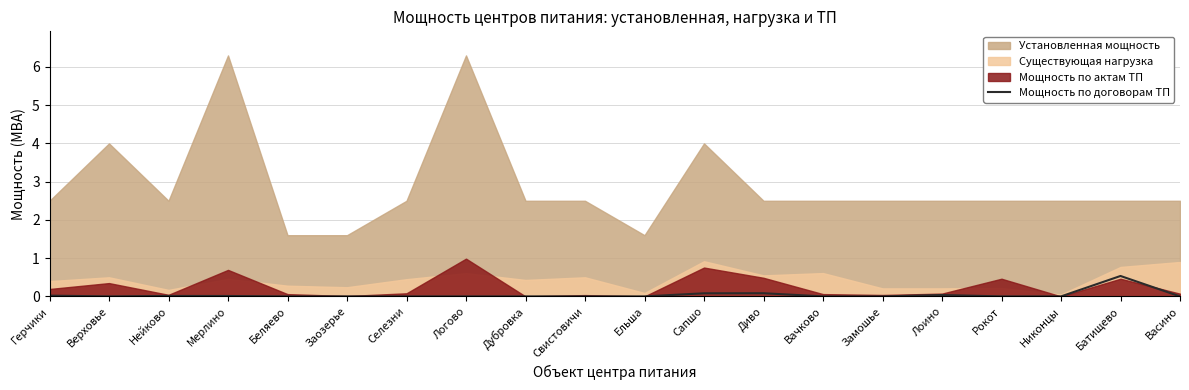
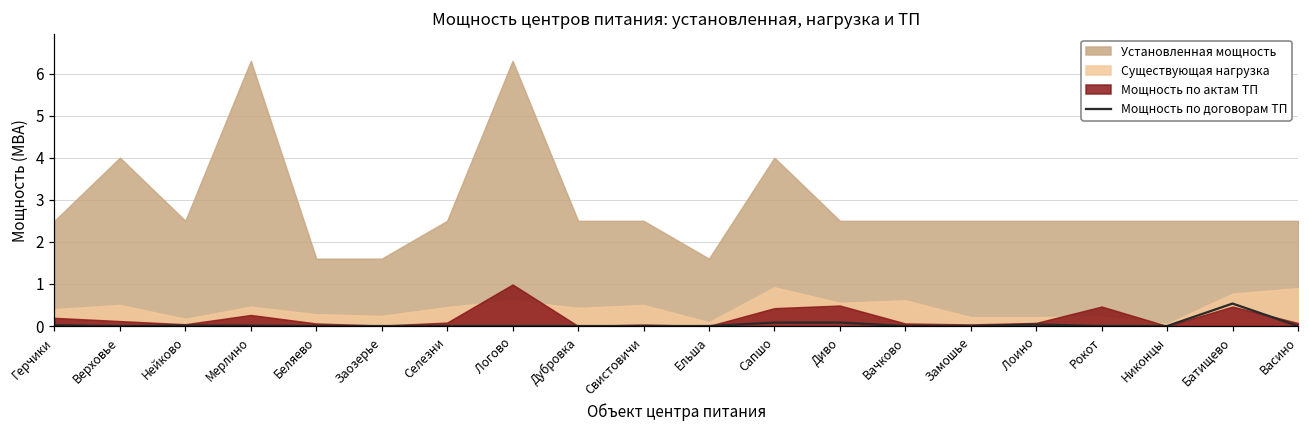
Мощность по актам ТП, Верховье: 0.3 -> 0.1
Мощность по актам ТП, Мерлино: 0.7 -> 0.3
Мощность по актам ТП, Сапшо: 0.8 -> 0.4
